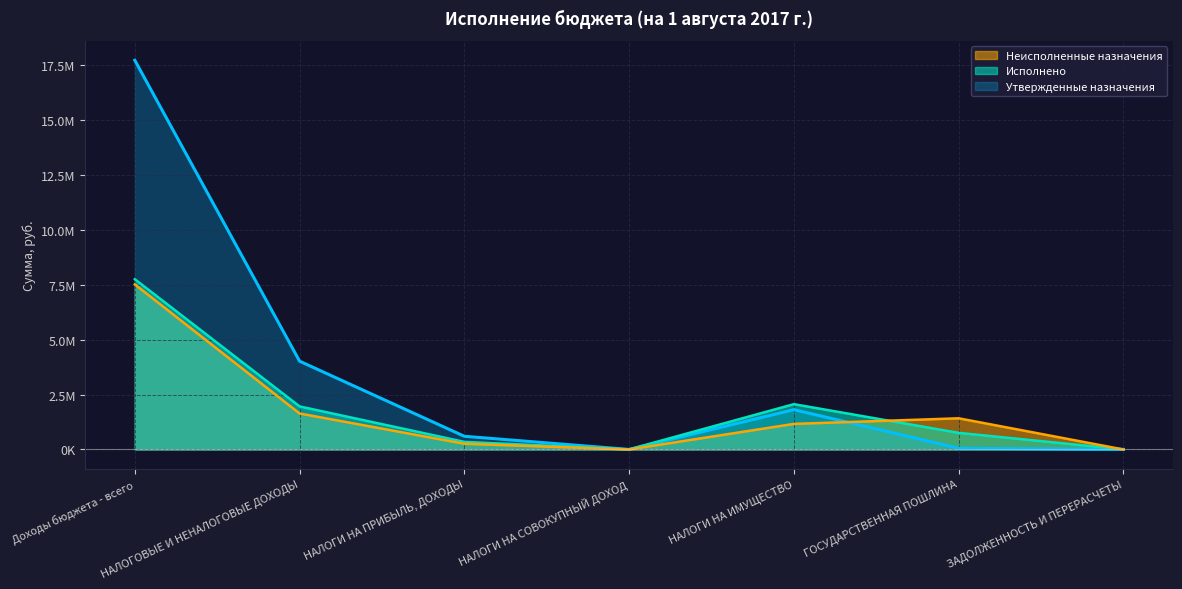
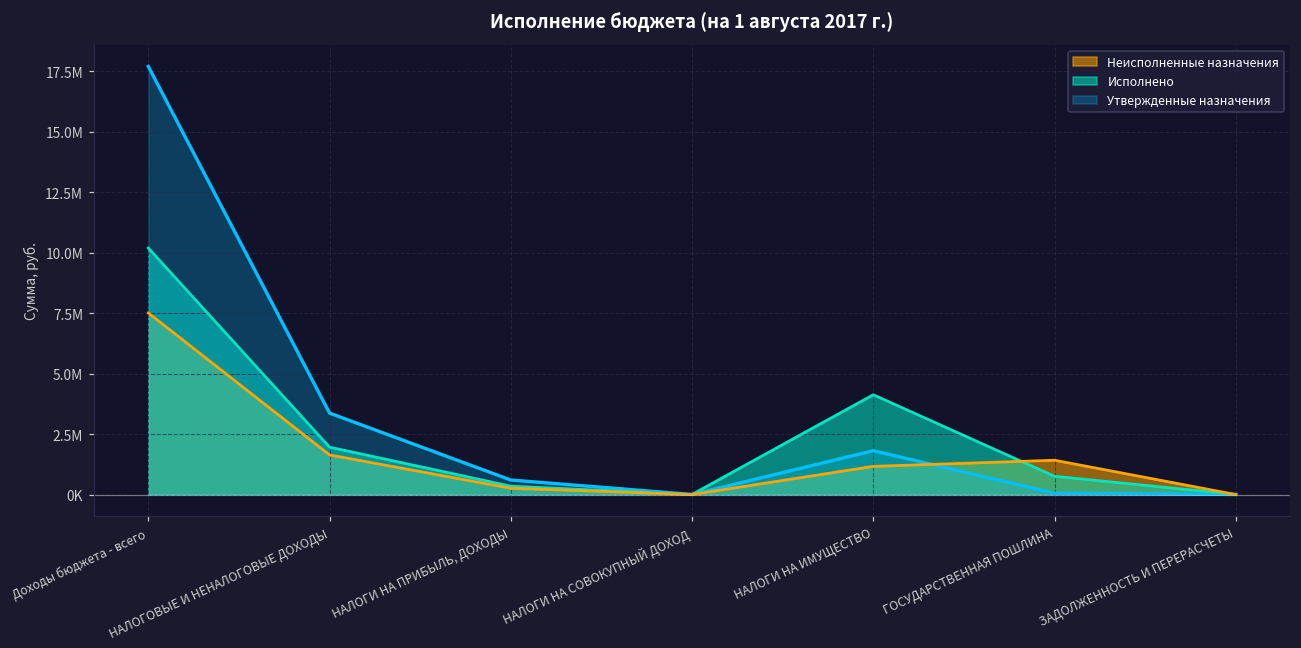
Исполнено, Доходы бюджета - всего: 7700000 -> 10200000
Утвержденные назначения, НАЛОГОВЫЕ И НЕНАЛОГОВЫЕ ДОХОДЫ: 4000000 -> 3400000
Исполнено, НАЛОГИ НА ИМУЩЕСТВО: 2100000 -> 4100000
